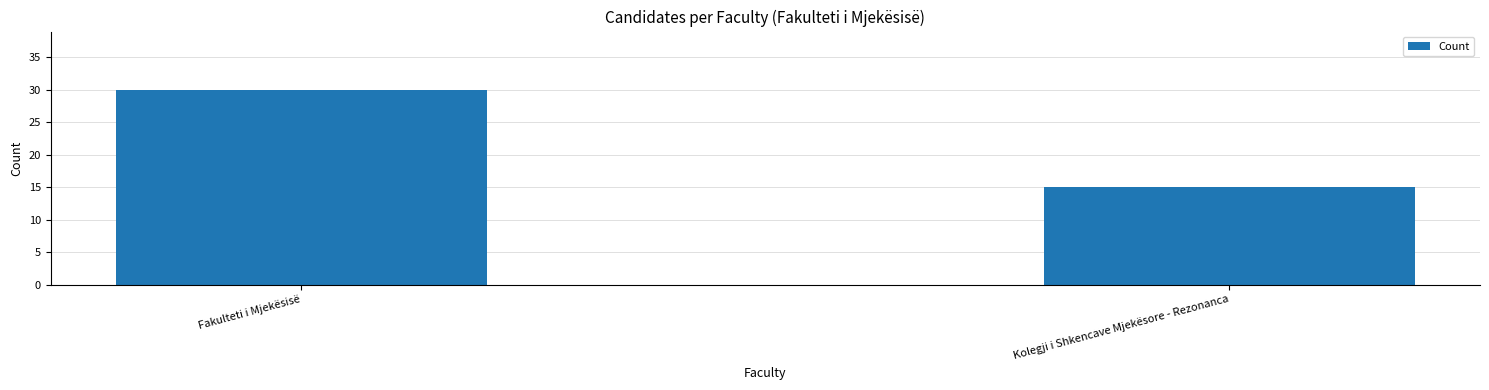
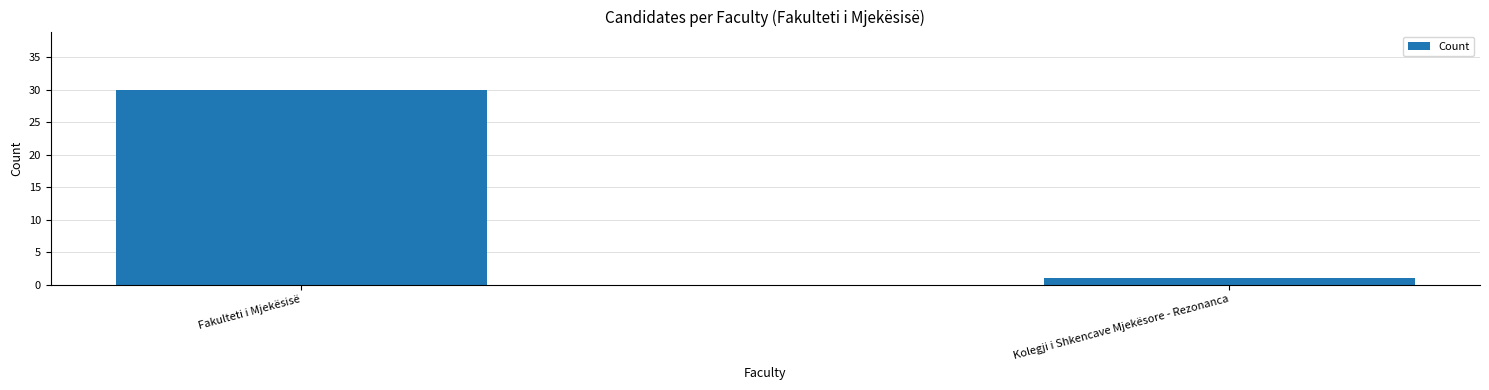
Kolegji i Shkencave Mjekësore - Rezonanca: 15 -> 1
